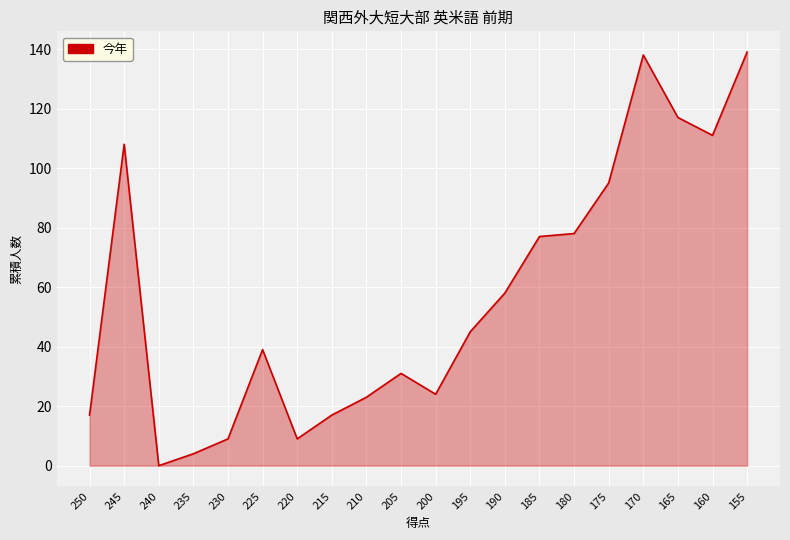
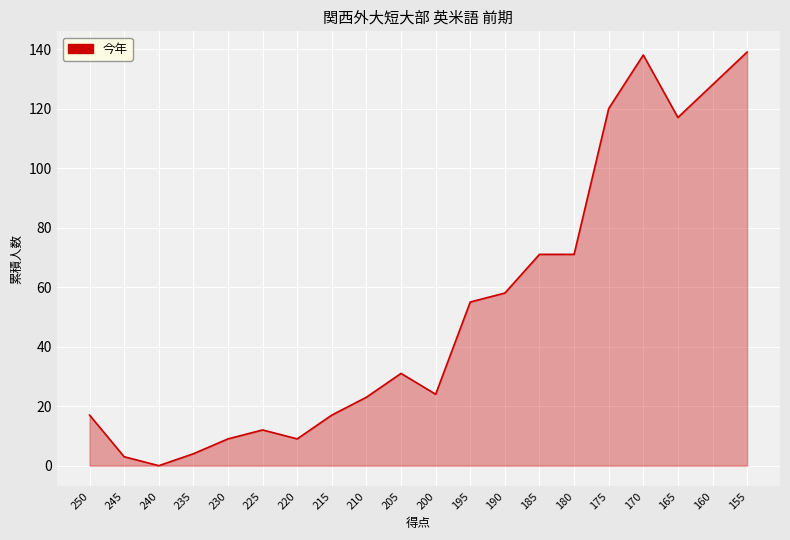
245: 108 -> 3
225: 39 -> 12
195: 45 -> 55
185: 77 -> 71
180: 78 -> 71
175: 95 -> 120
160: 111 -> 128
